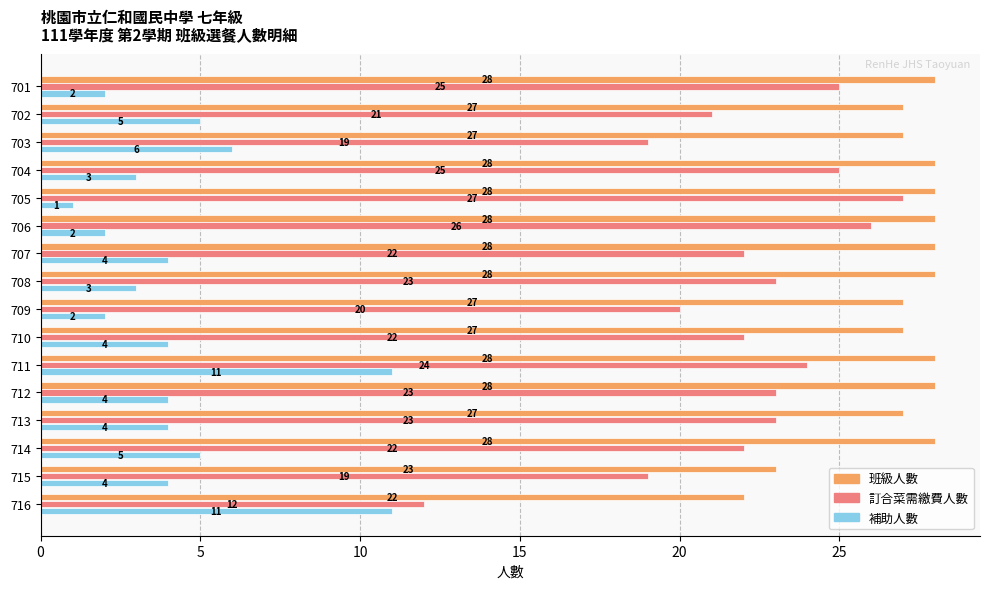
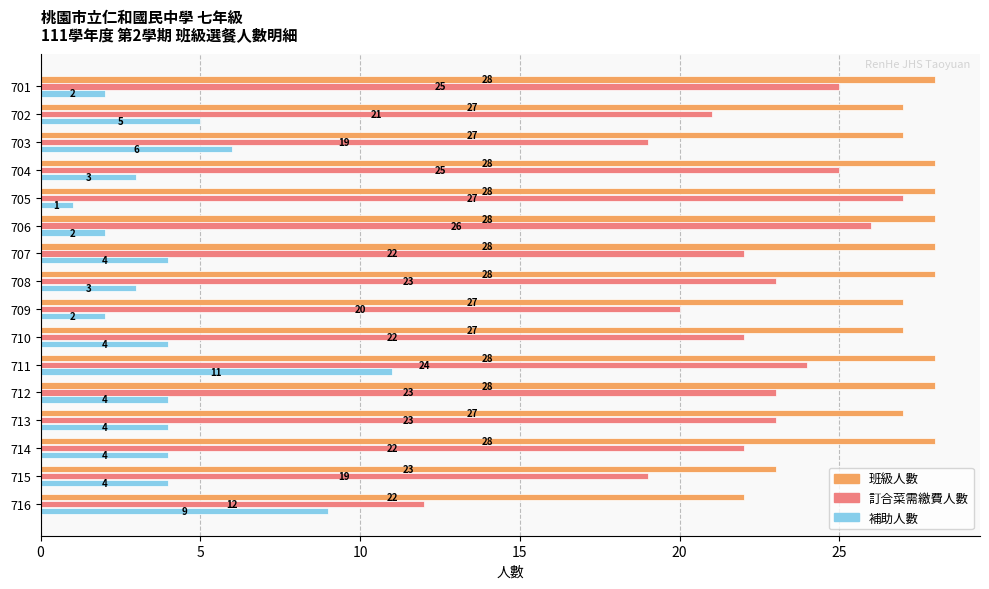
補助人數, 714: 5 -> 4
補助人數, 716: 11 -> 9
